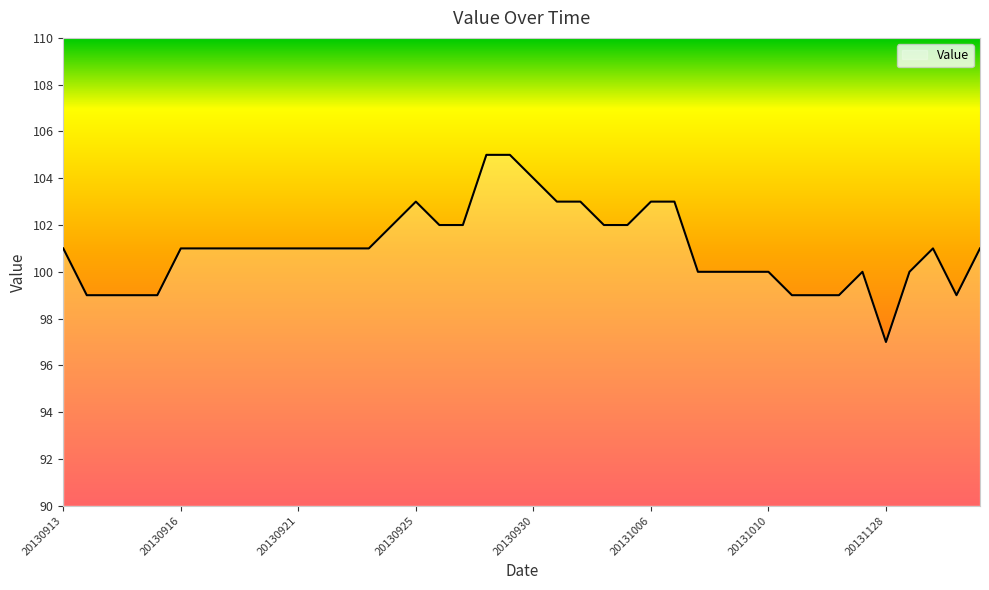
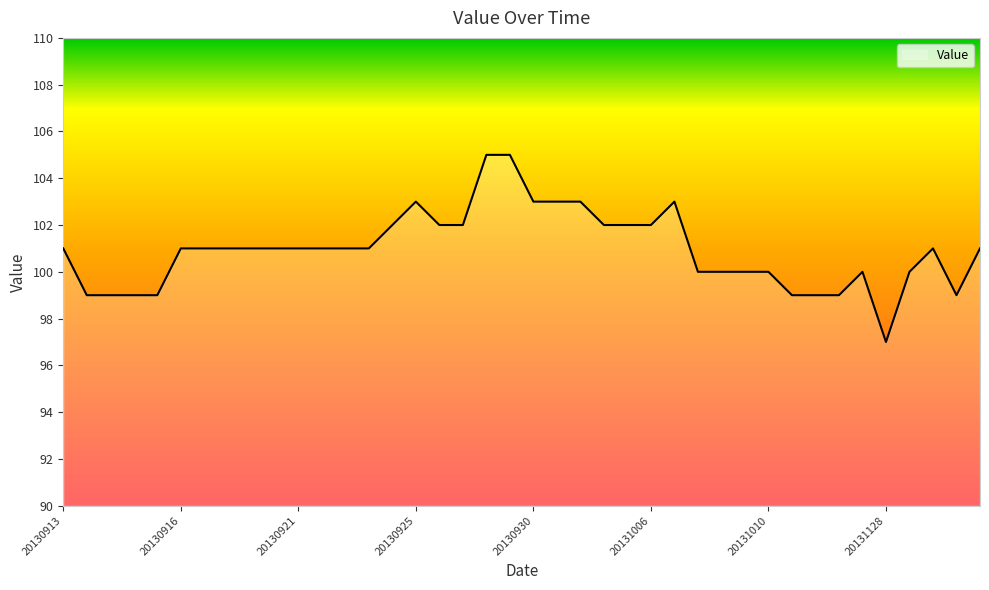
20130930: 104 -> 103
20131006: 103 -> 102
